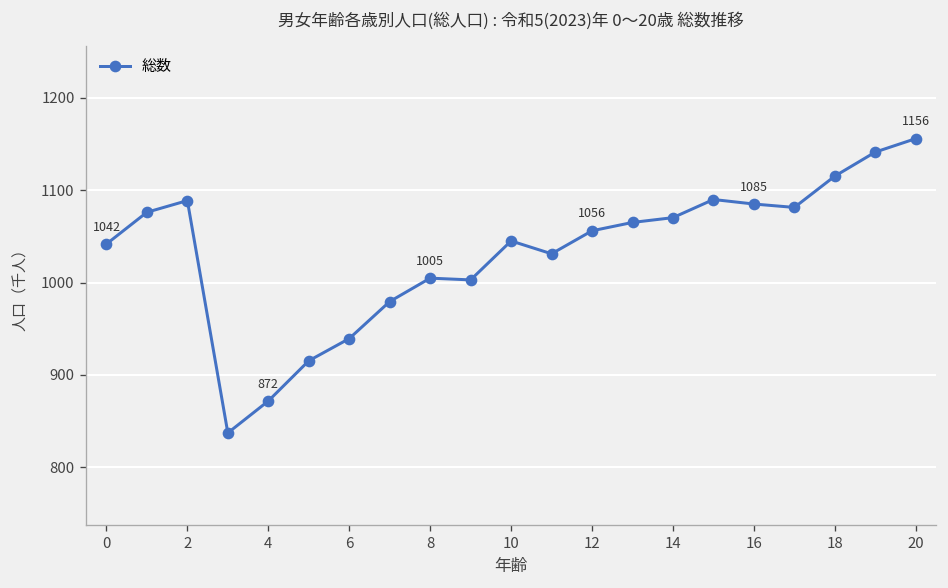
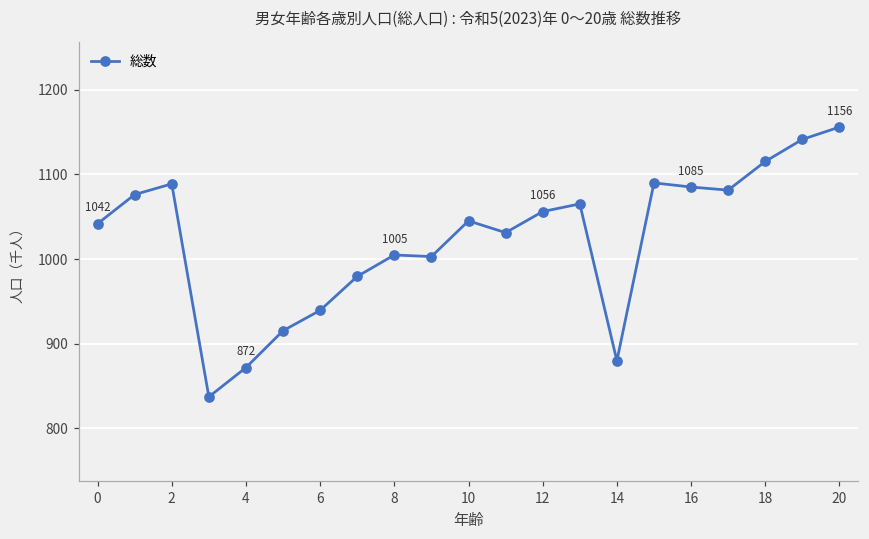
14: 1070 -> 880
